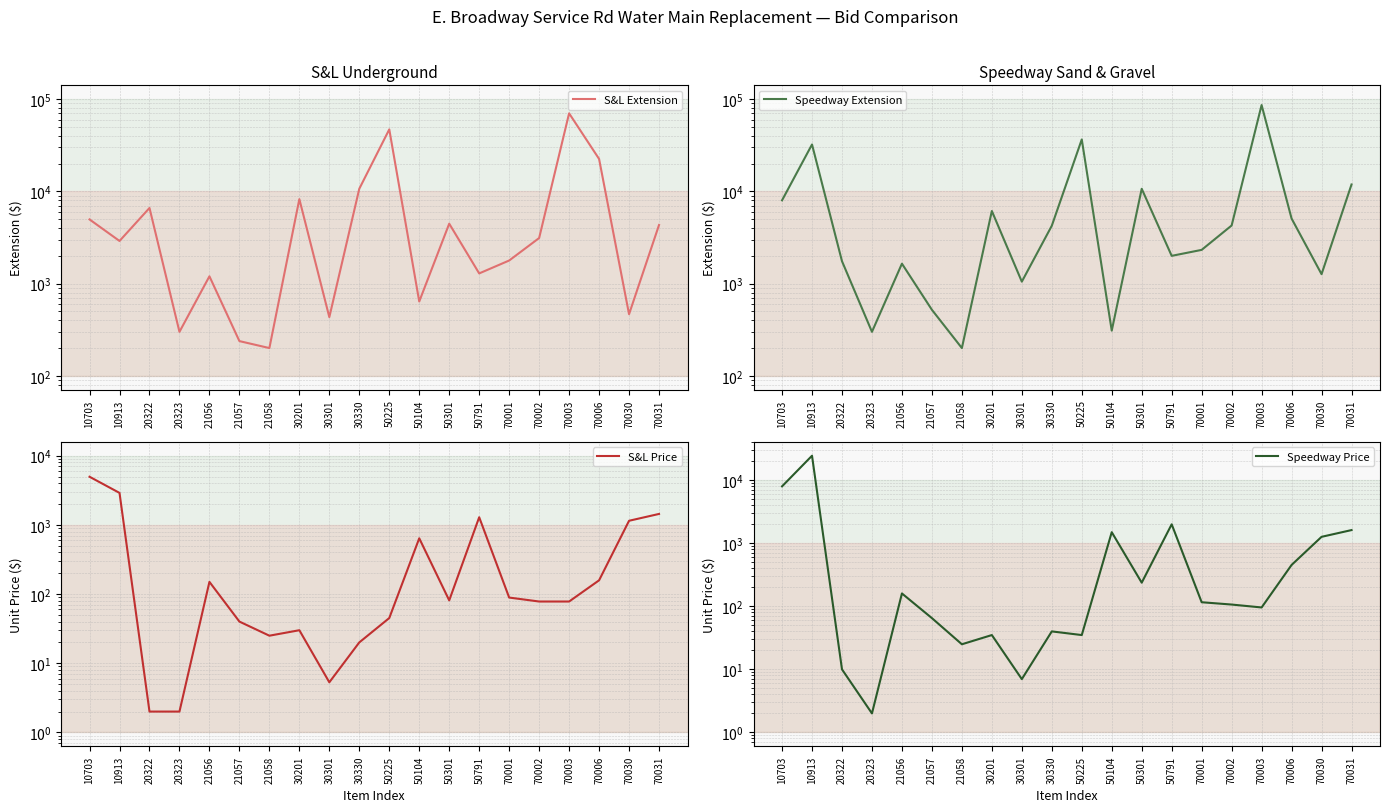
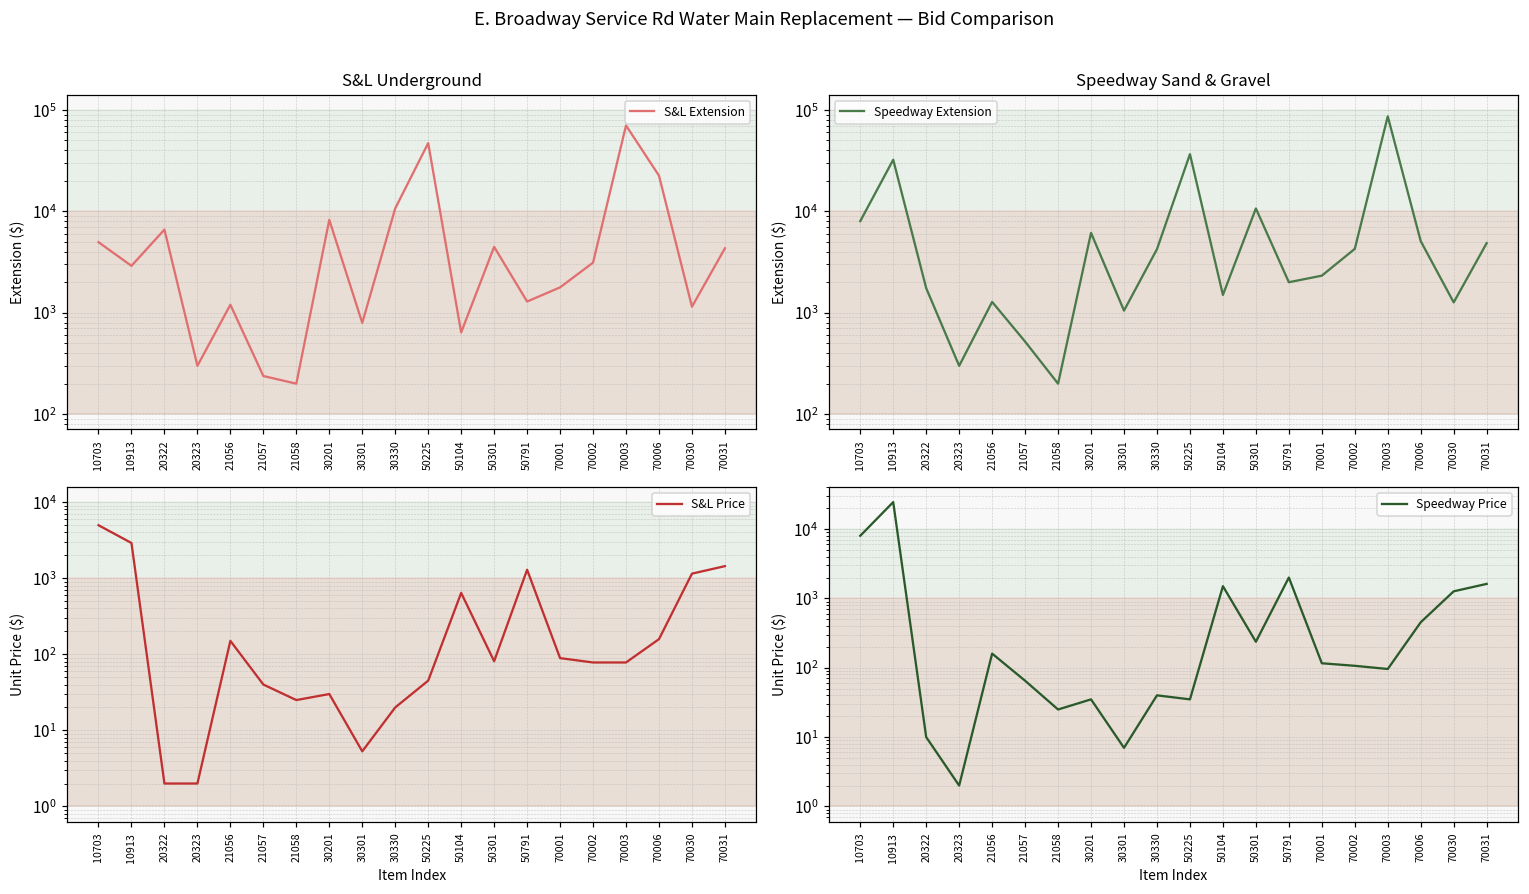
S&L Underground, 30301: 400 -> 800
S&L Underground, 70030: 500 -> 1100
Speedway Sand & Gravel, 21056: 1600 -> 1300
Speedway Sand & Gravel, 50104: 310 -> 1500
Speedway Sand & Gravel, 70031: 12000 -> 5000
